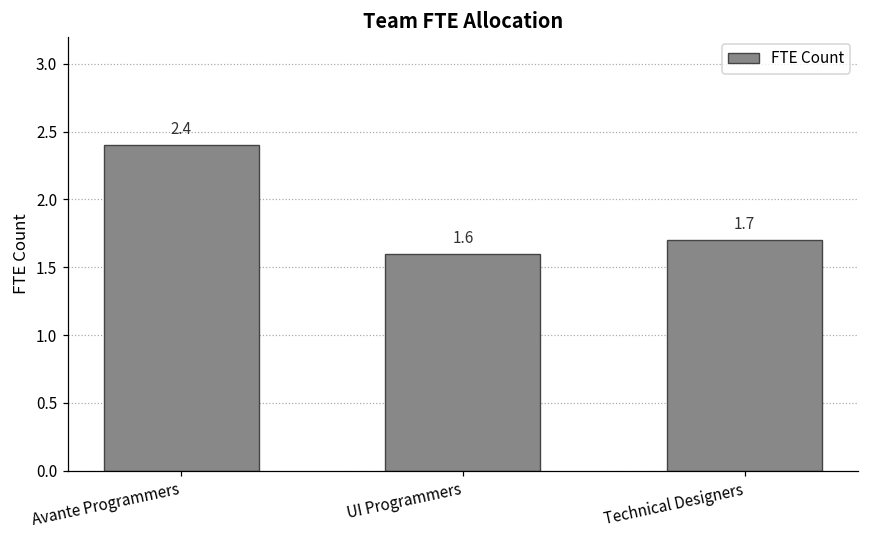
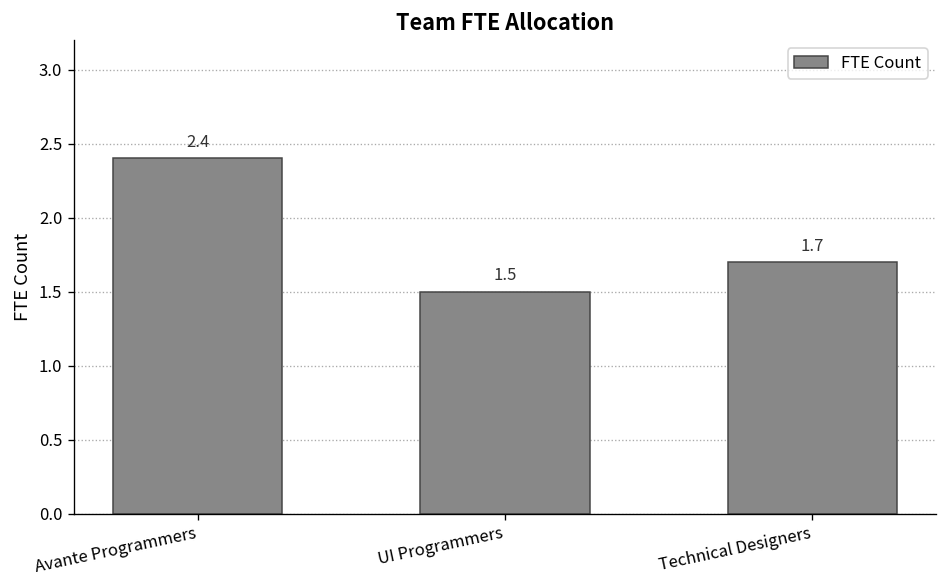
UI Programmers: 1.6 -> 1.5
